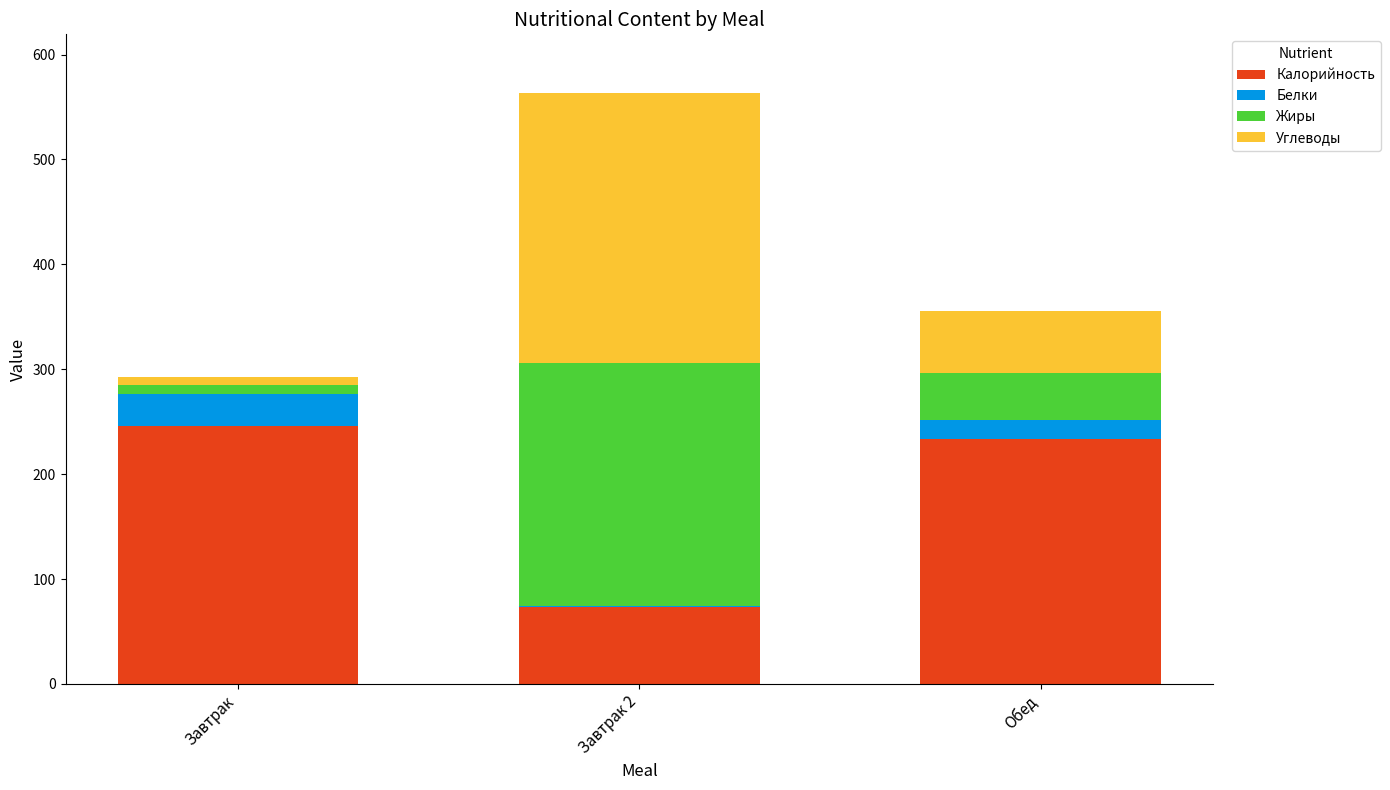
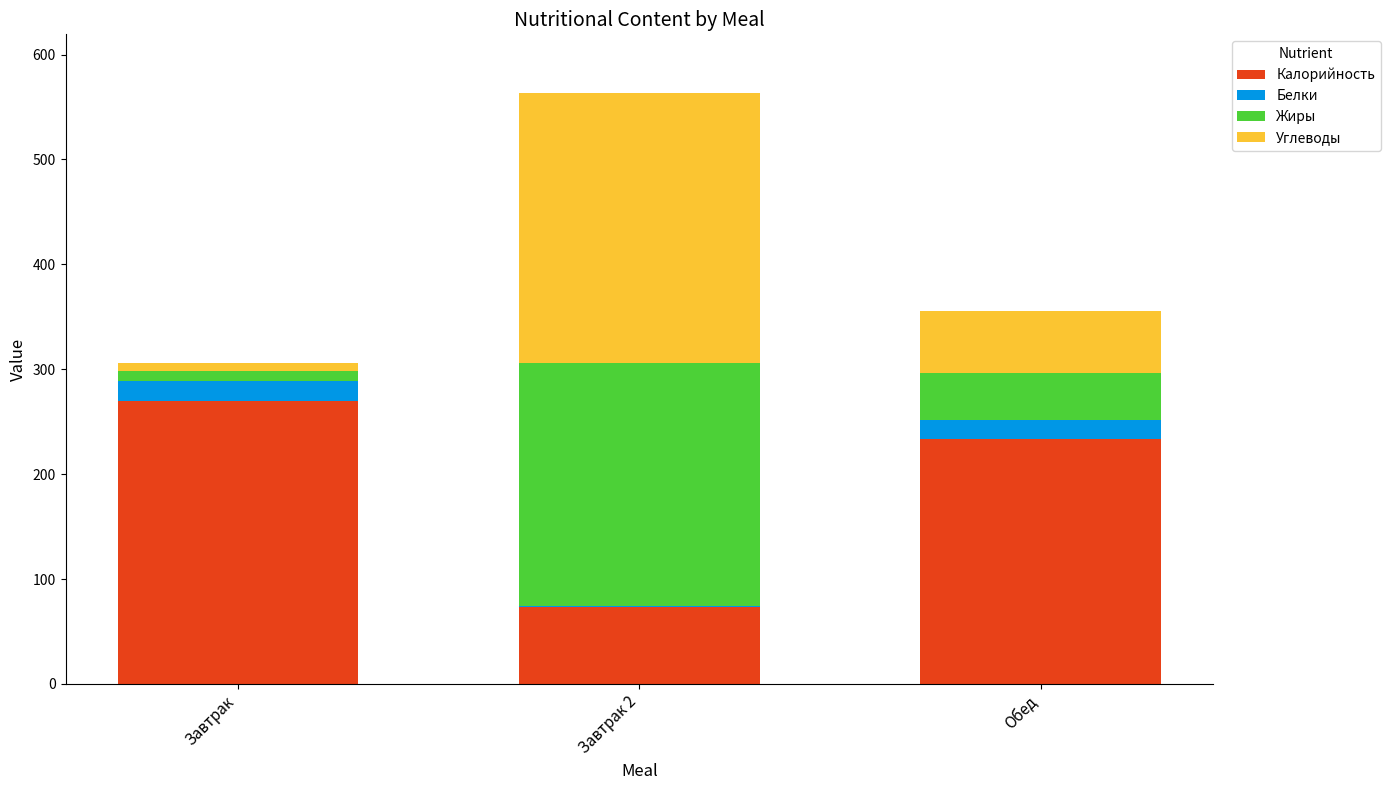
Калорийность, Завтрак: 246 -> 270
Белки, Завтрак: 30 -> 19
